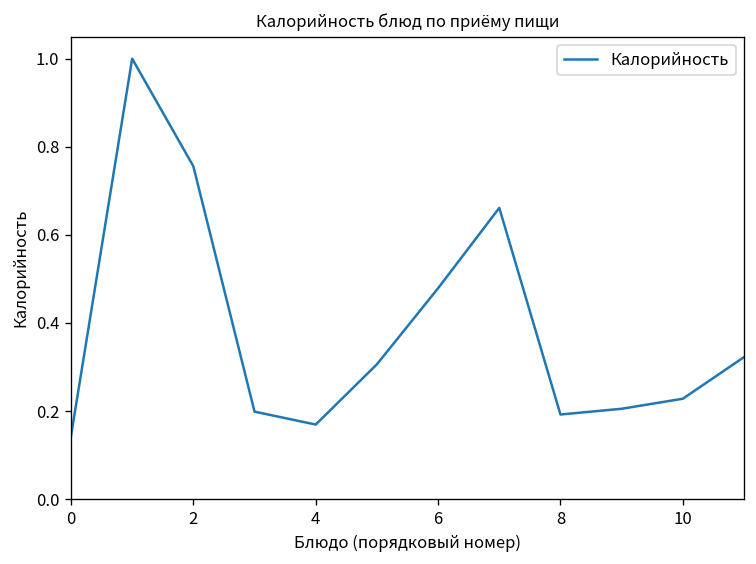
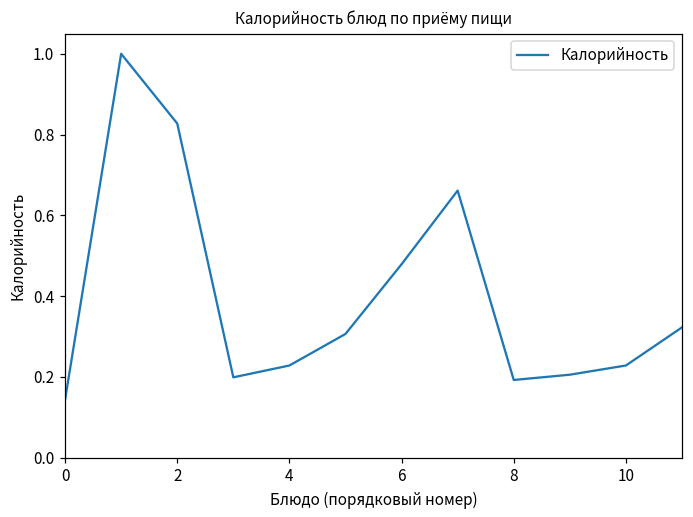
2: 0.76 -> 0.83
4: 0.17 -> 0.23
